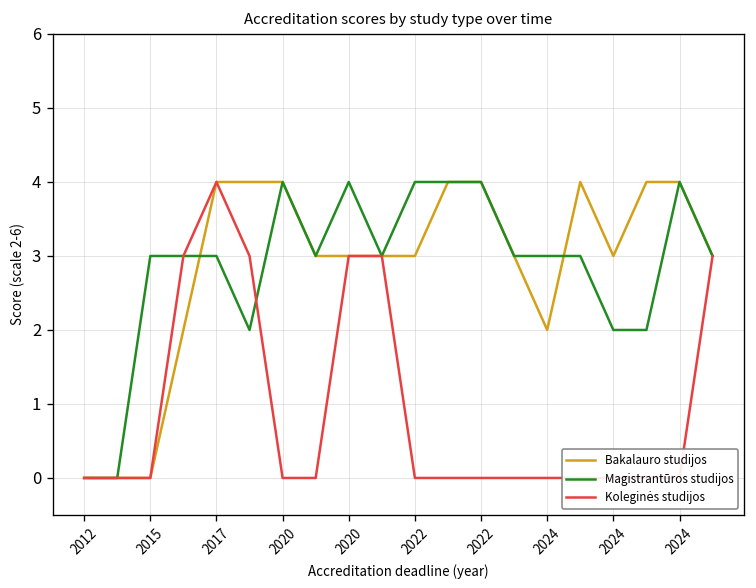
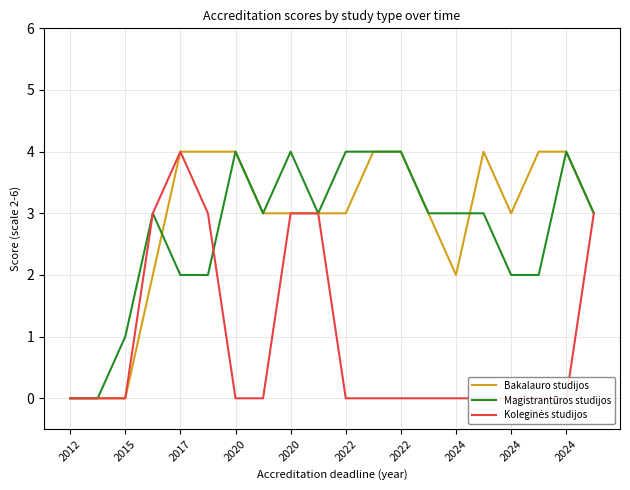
Magistrantūros studijos, 2015: 3 -> 1
Magistrantūros studijos, 2017: 3 -> 2
